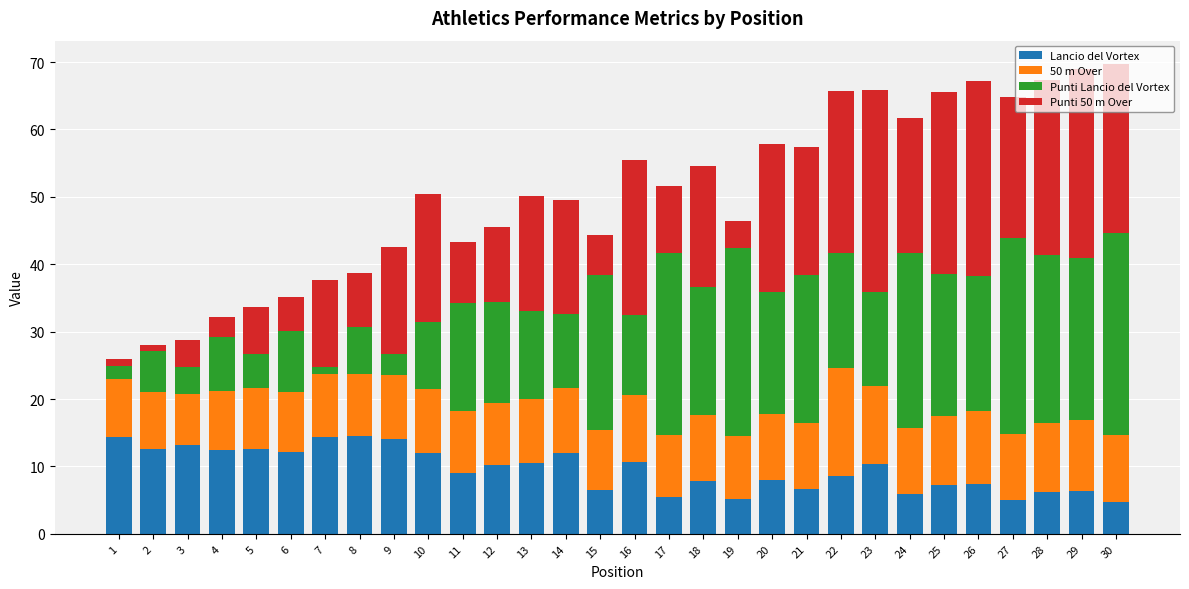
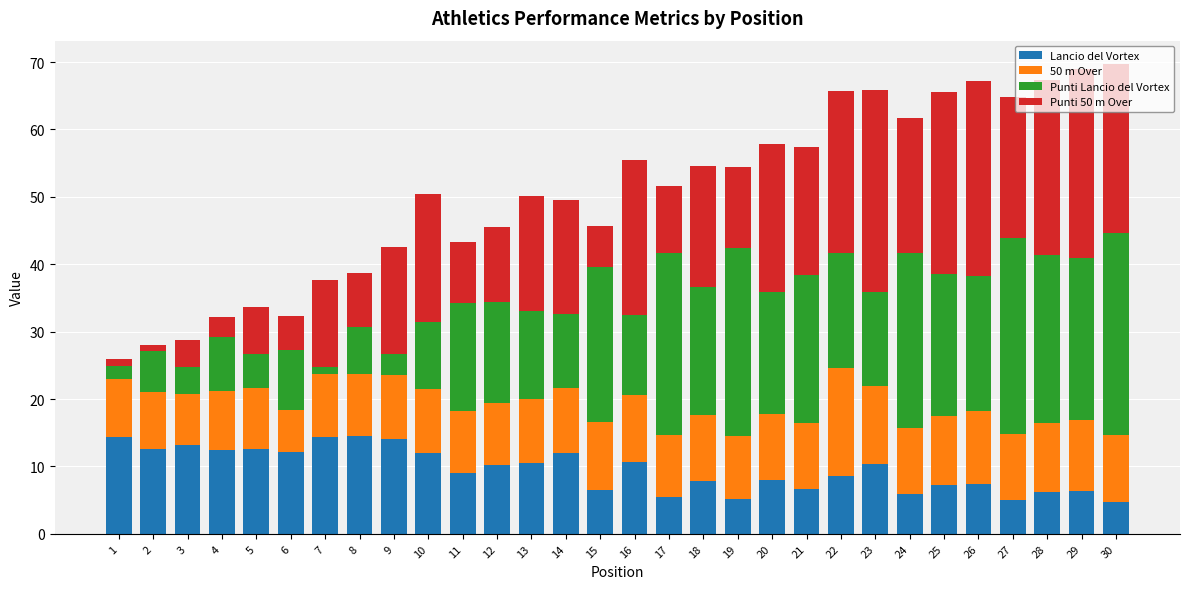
50 m Over, 6: 9 -> 6
50 m Over, 15: 9 -> 10
Punti 50 m Over, 19: 4 -> 12
